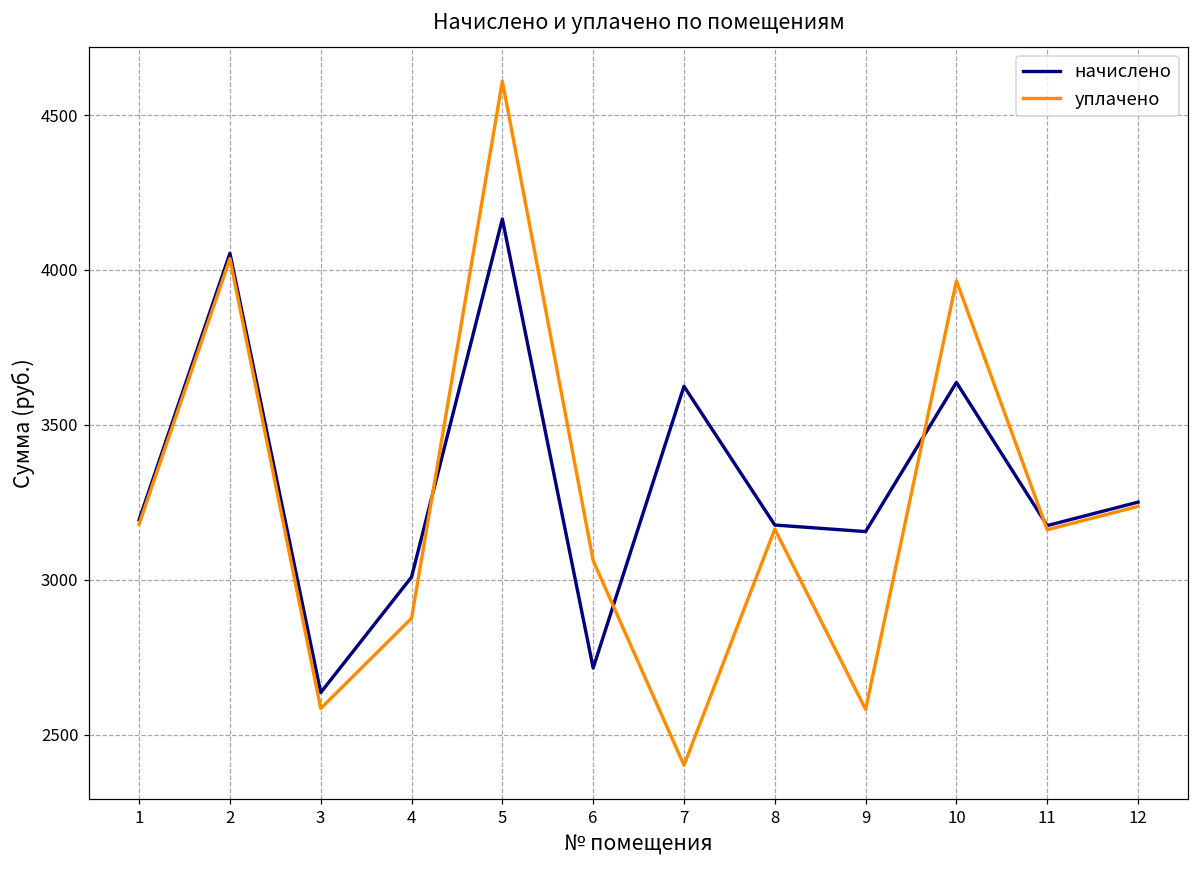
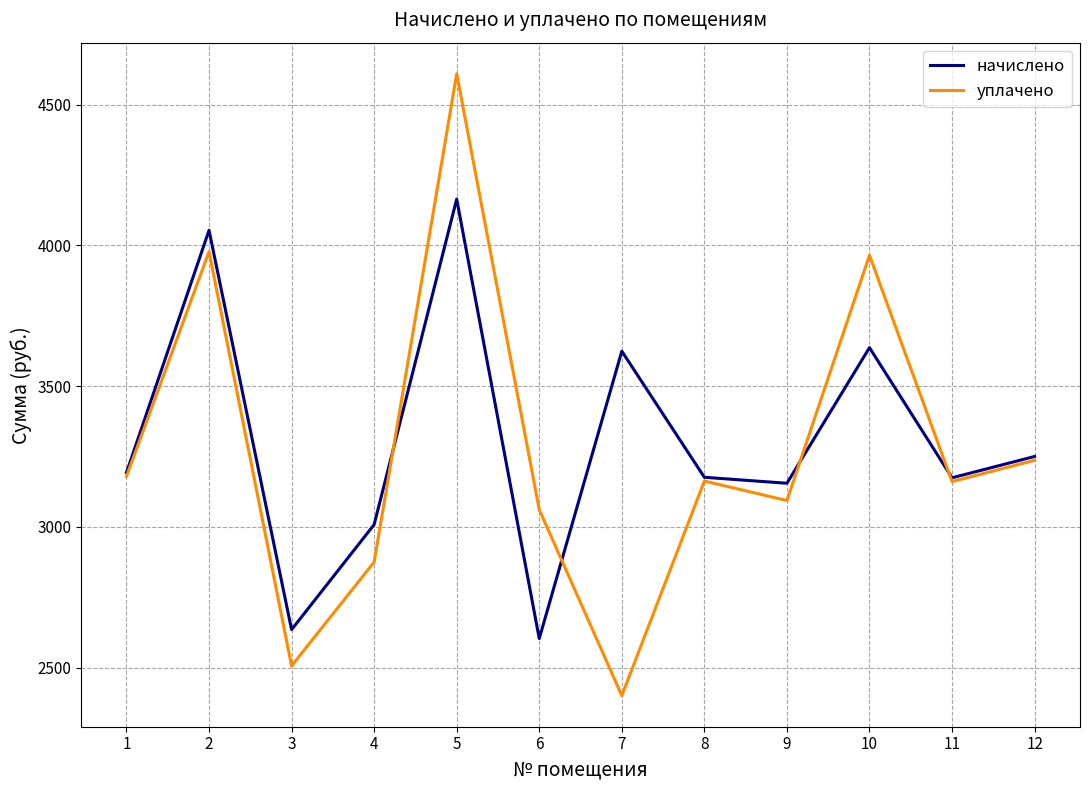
уплачено, 2: 4040 -> 3980
уплачено, 3: 2580 -> 2510
начислено, 6: 2710 -> 2600
уплачено, 9: 2580 -> 3090
